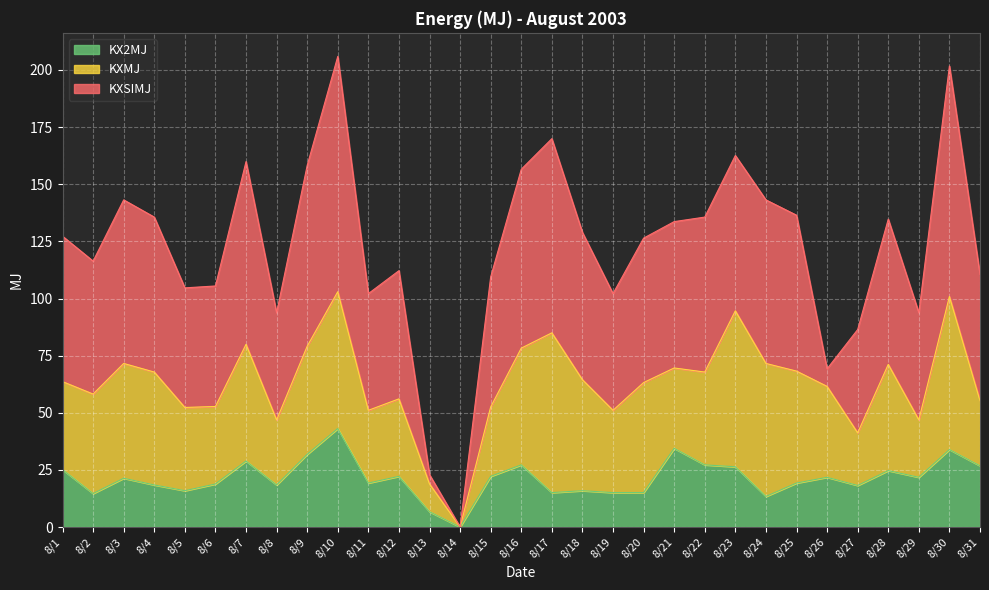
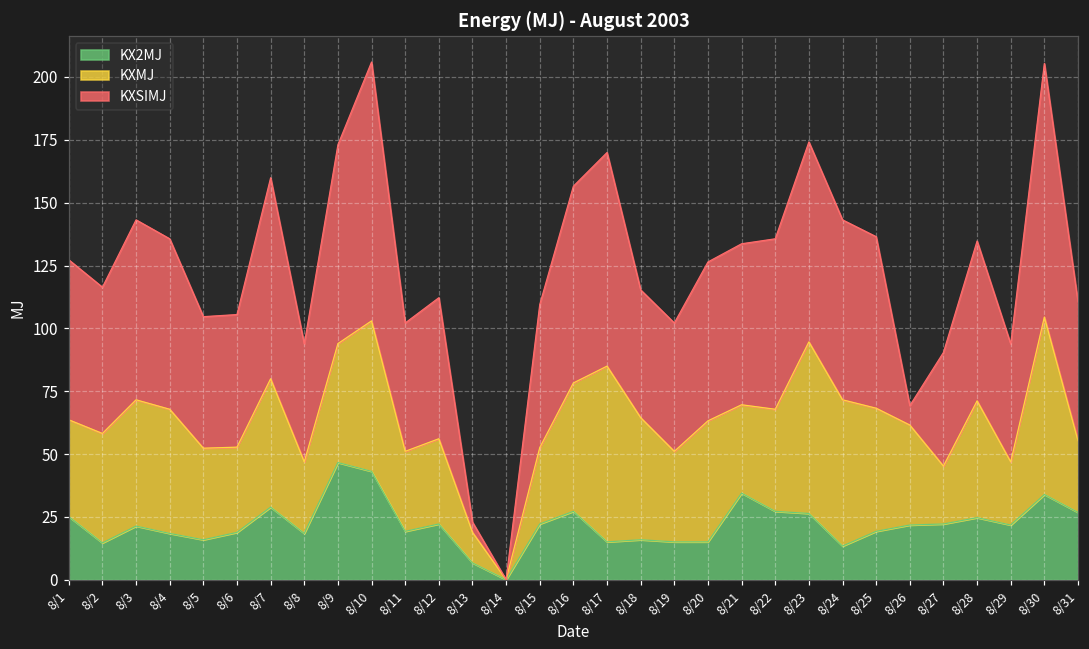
KX2MJ, 8/9: 32 -> 47
KXSIMJ, 8/18: 64 -> 51
KXSIMJ, 8/23: 68 -> 80
KX2MJ, 8/27: 18 -> 22
KXMJ, 8/30: 67 -> 71
